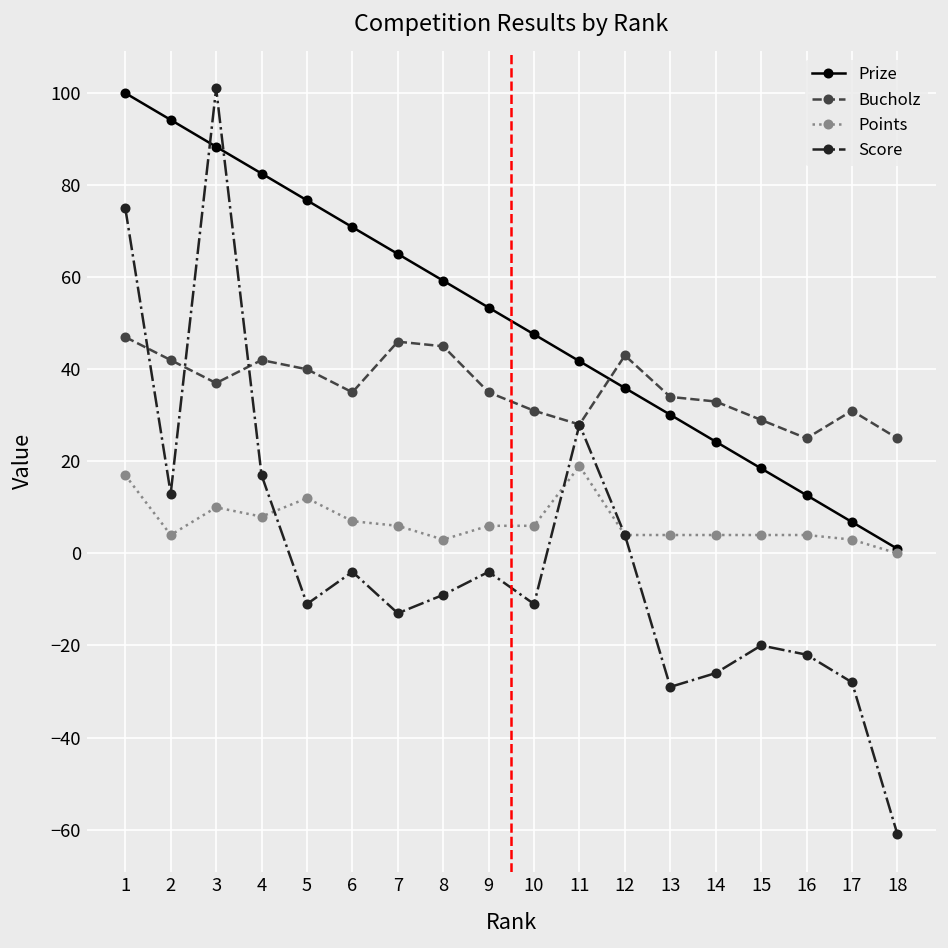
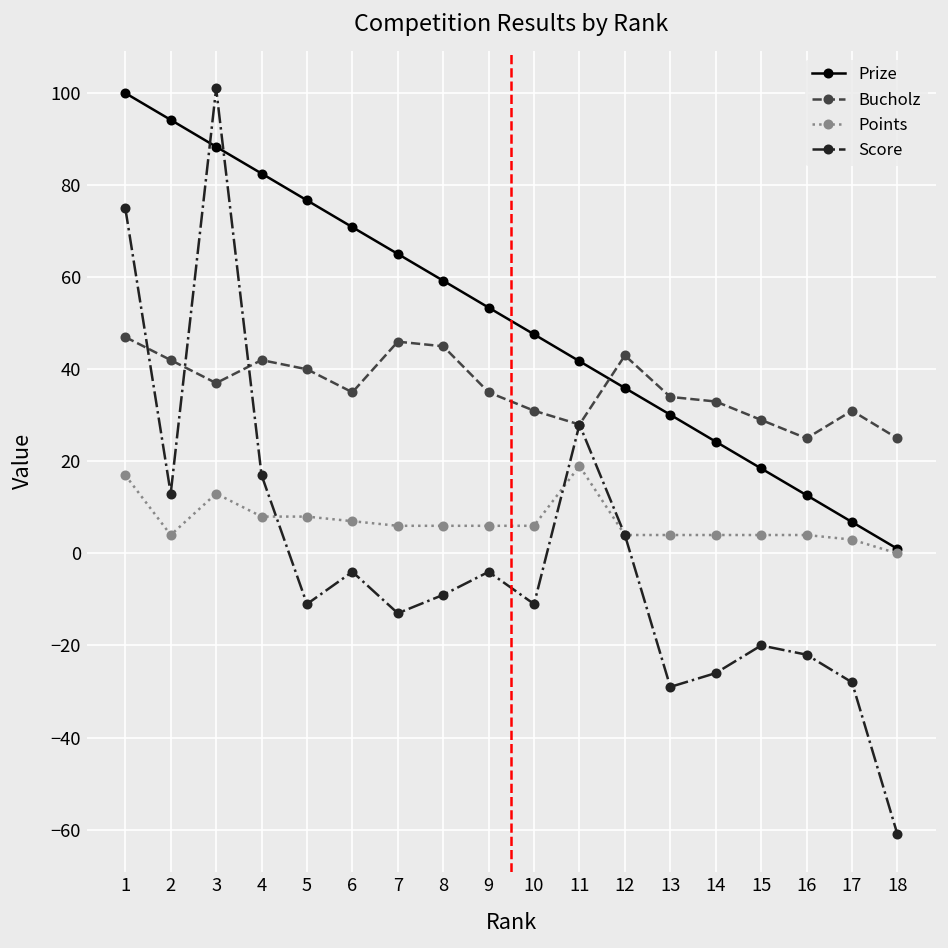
Points, 3: 10 -> 13
Points, 5: 12 -> 8
Points, 8: 3 -> 6
